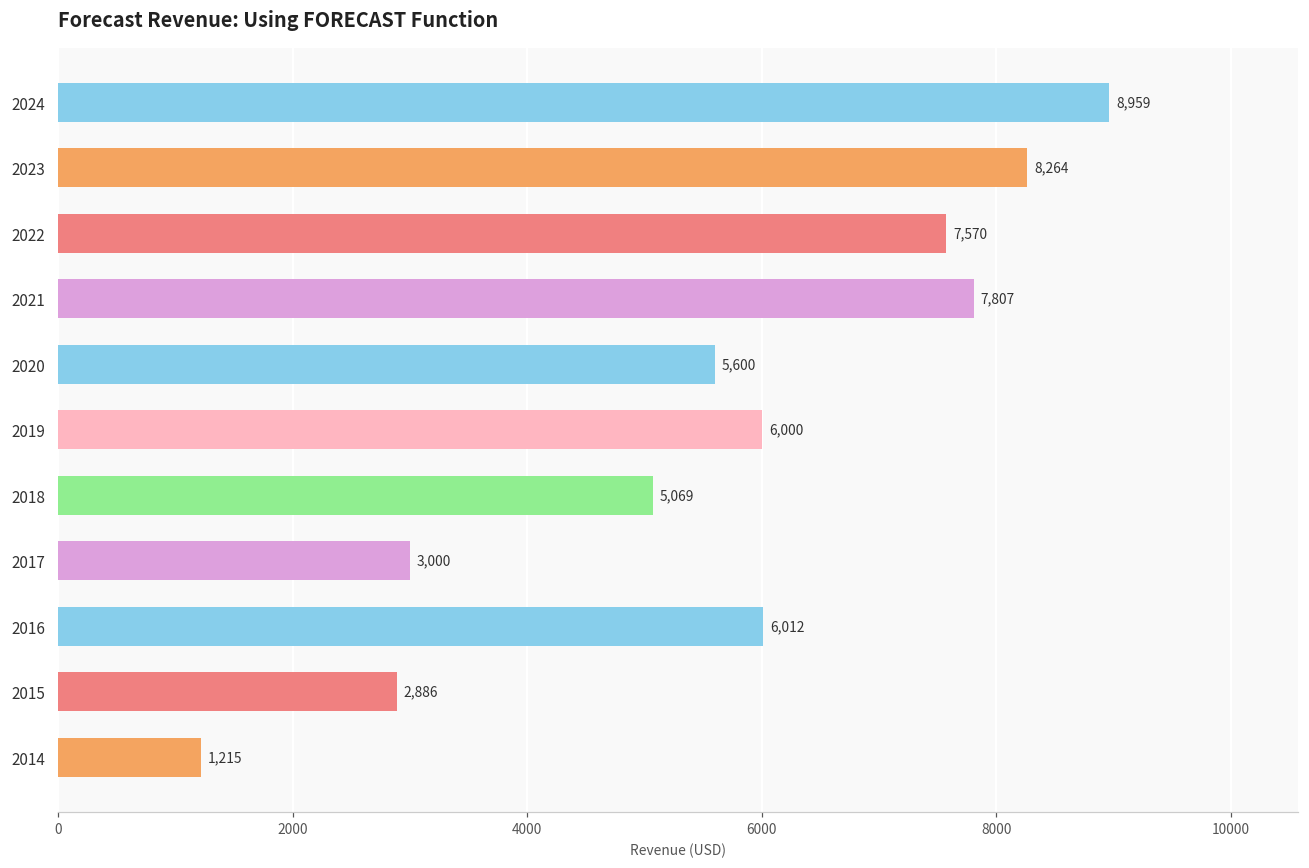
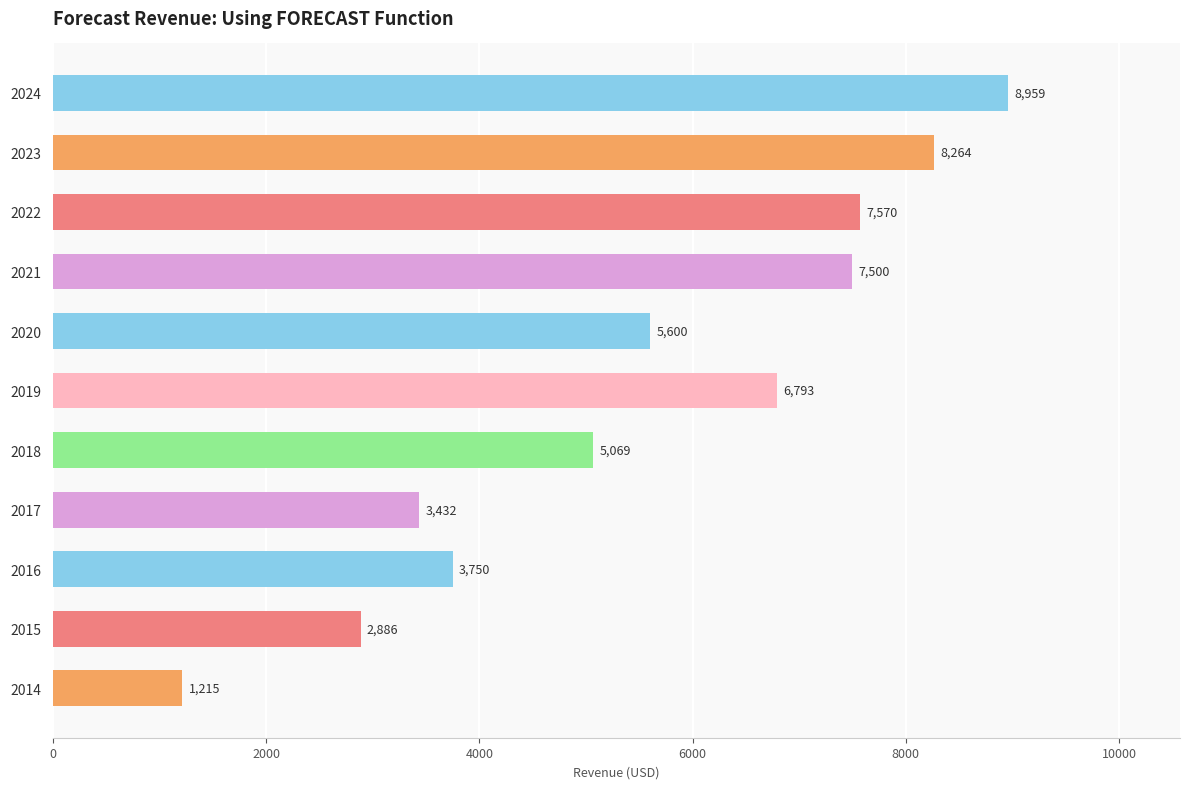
2021: 7,807 -> 7,500
2019: 6,000 -> 6,793
2017: 3,000 -> 3,432
2016: 6,012 -> 3,750
